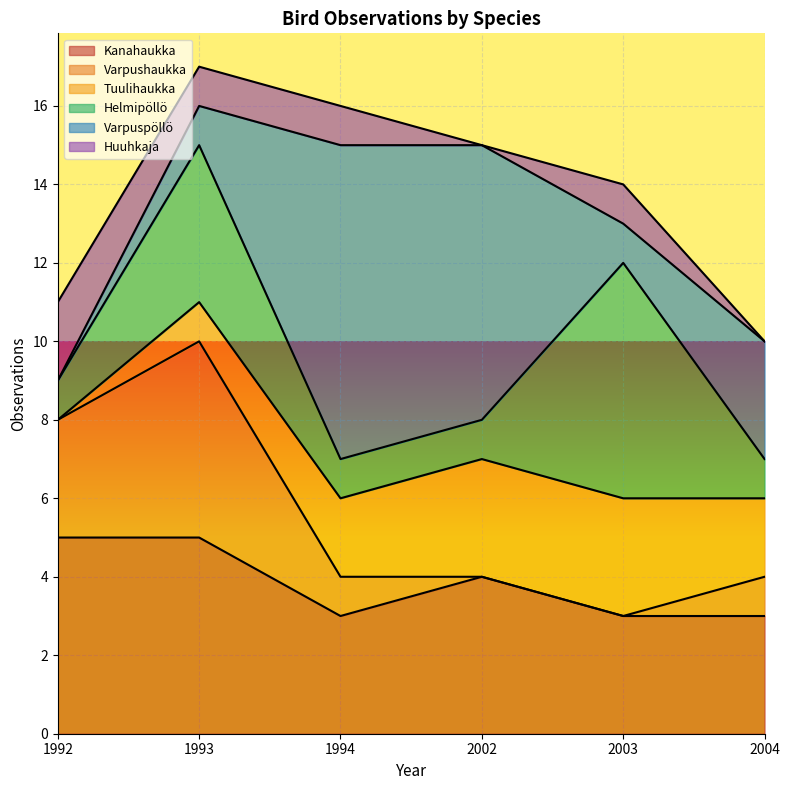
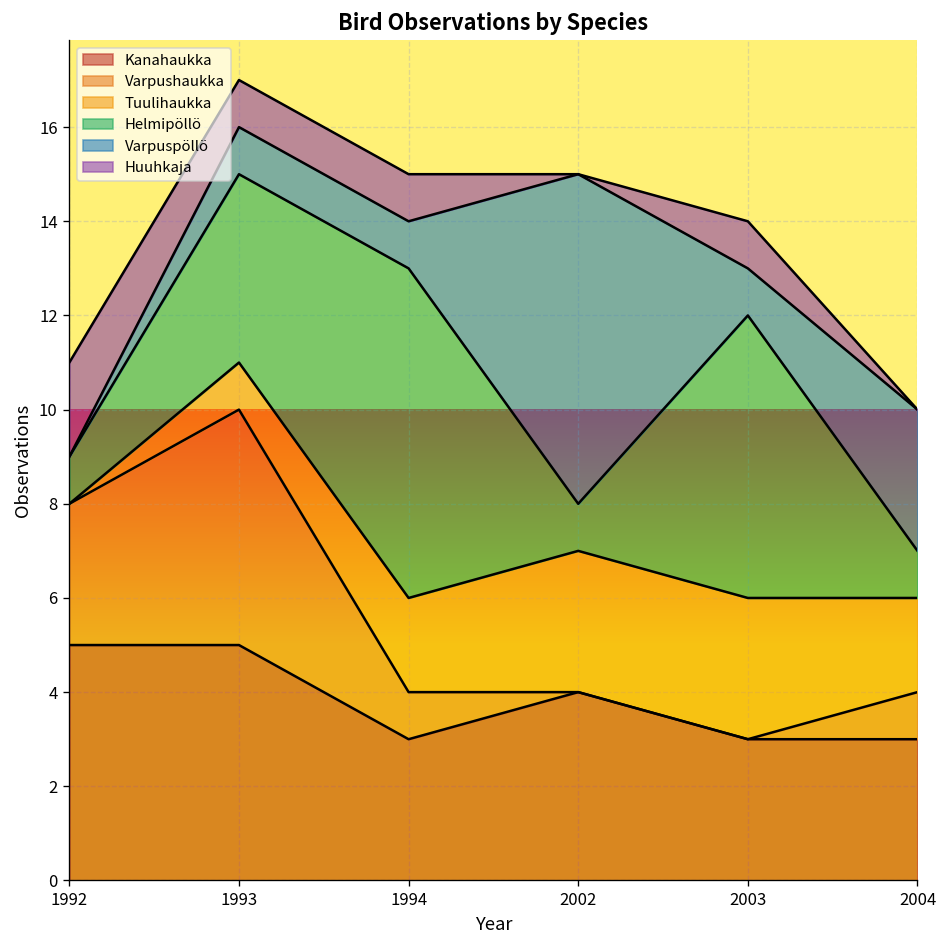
Helmipöllö, 1994: 1 -> 7
Varpuspöllö, 1994: 8 -> 1
